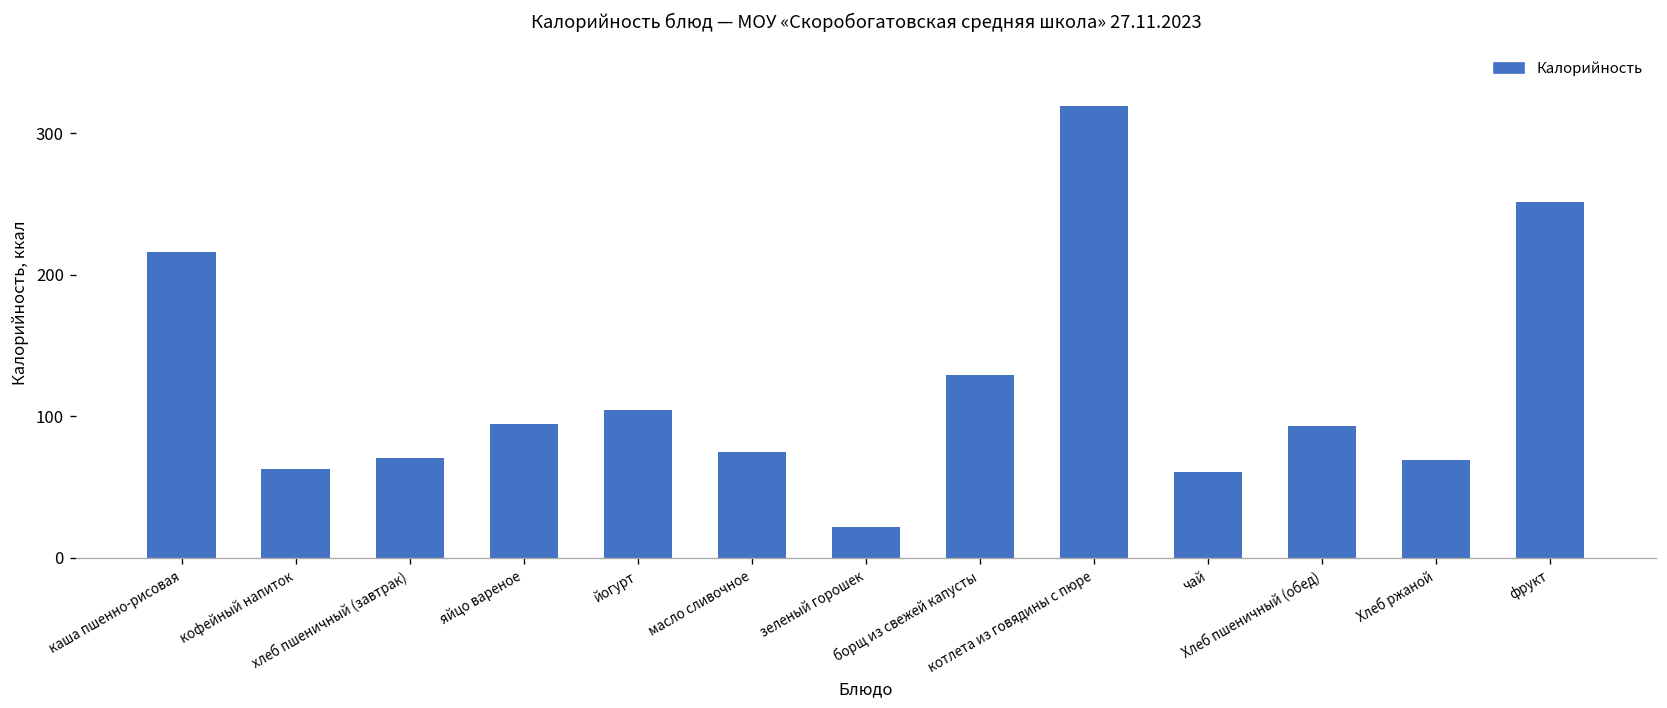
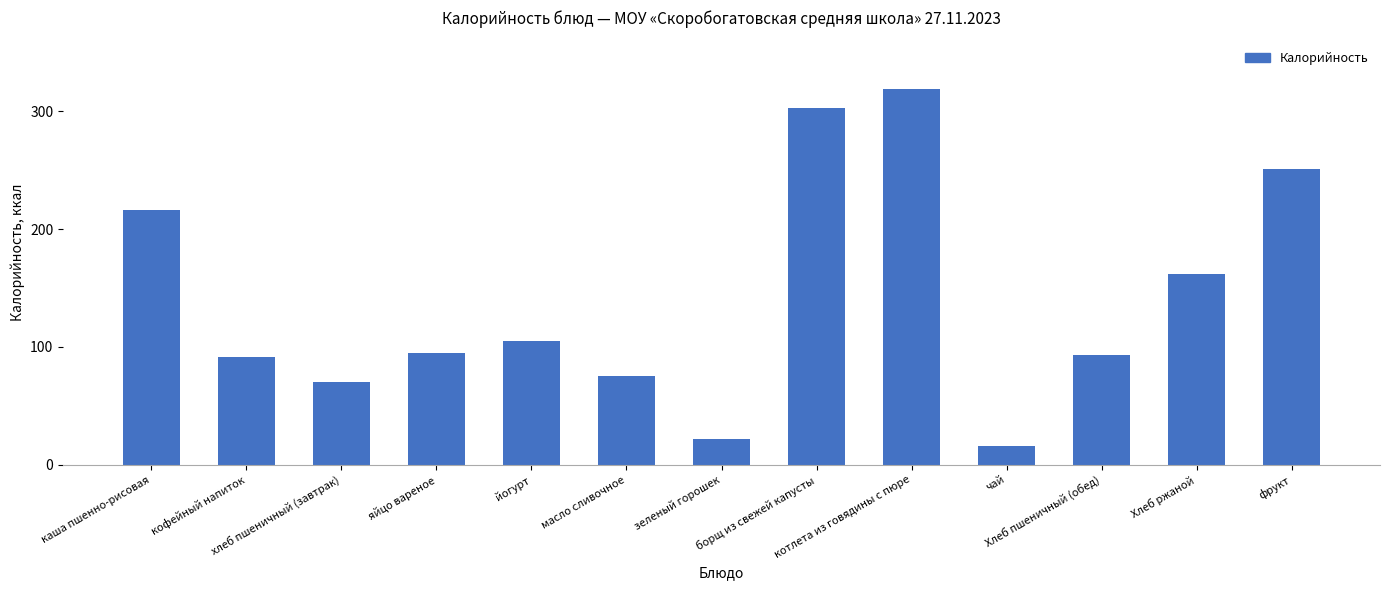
кофейный напиток: 63 -> 91
борщ из свежей капусты: 129 -> 303
чай: 61 -> 16
Хлеб ржаной: 69 -> 162
